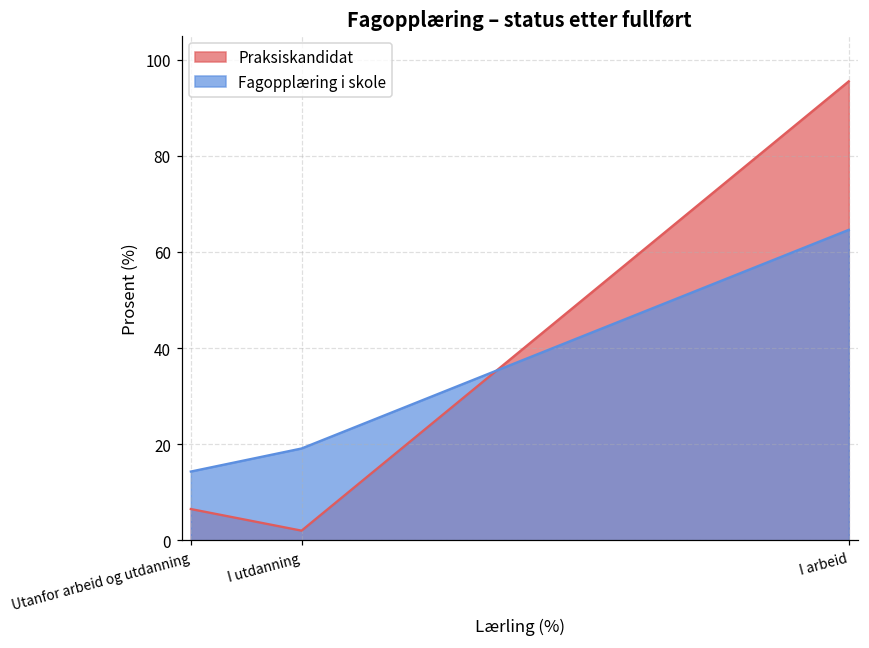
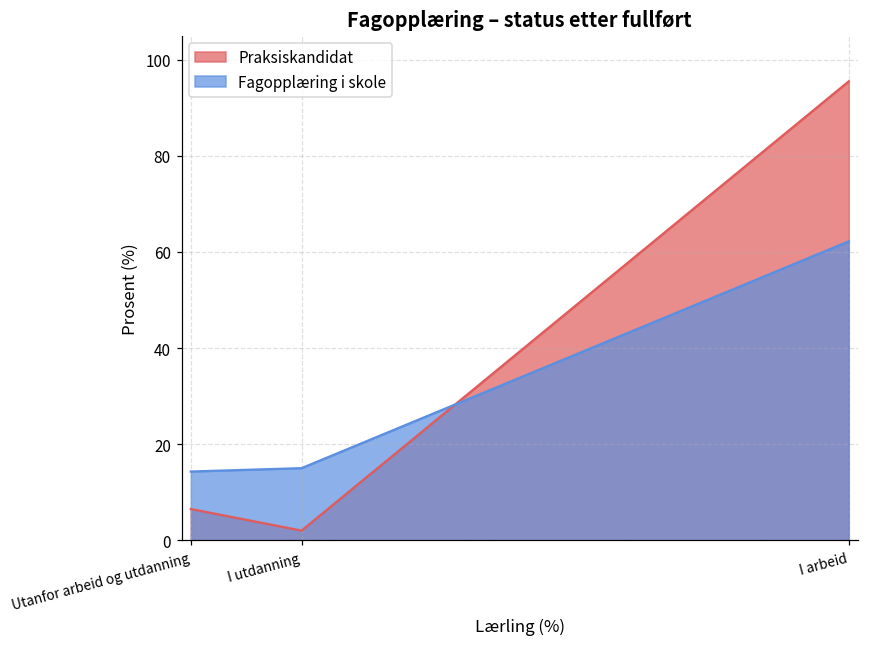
Fagopplæring i skole, I utdanning: 19 -> 15
Fagopplæring i skole, I arbeid: 65 -> 62
